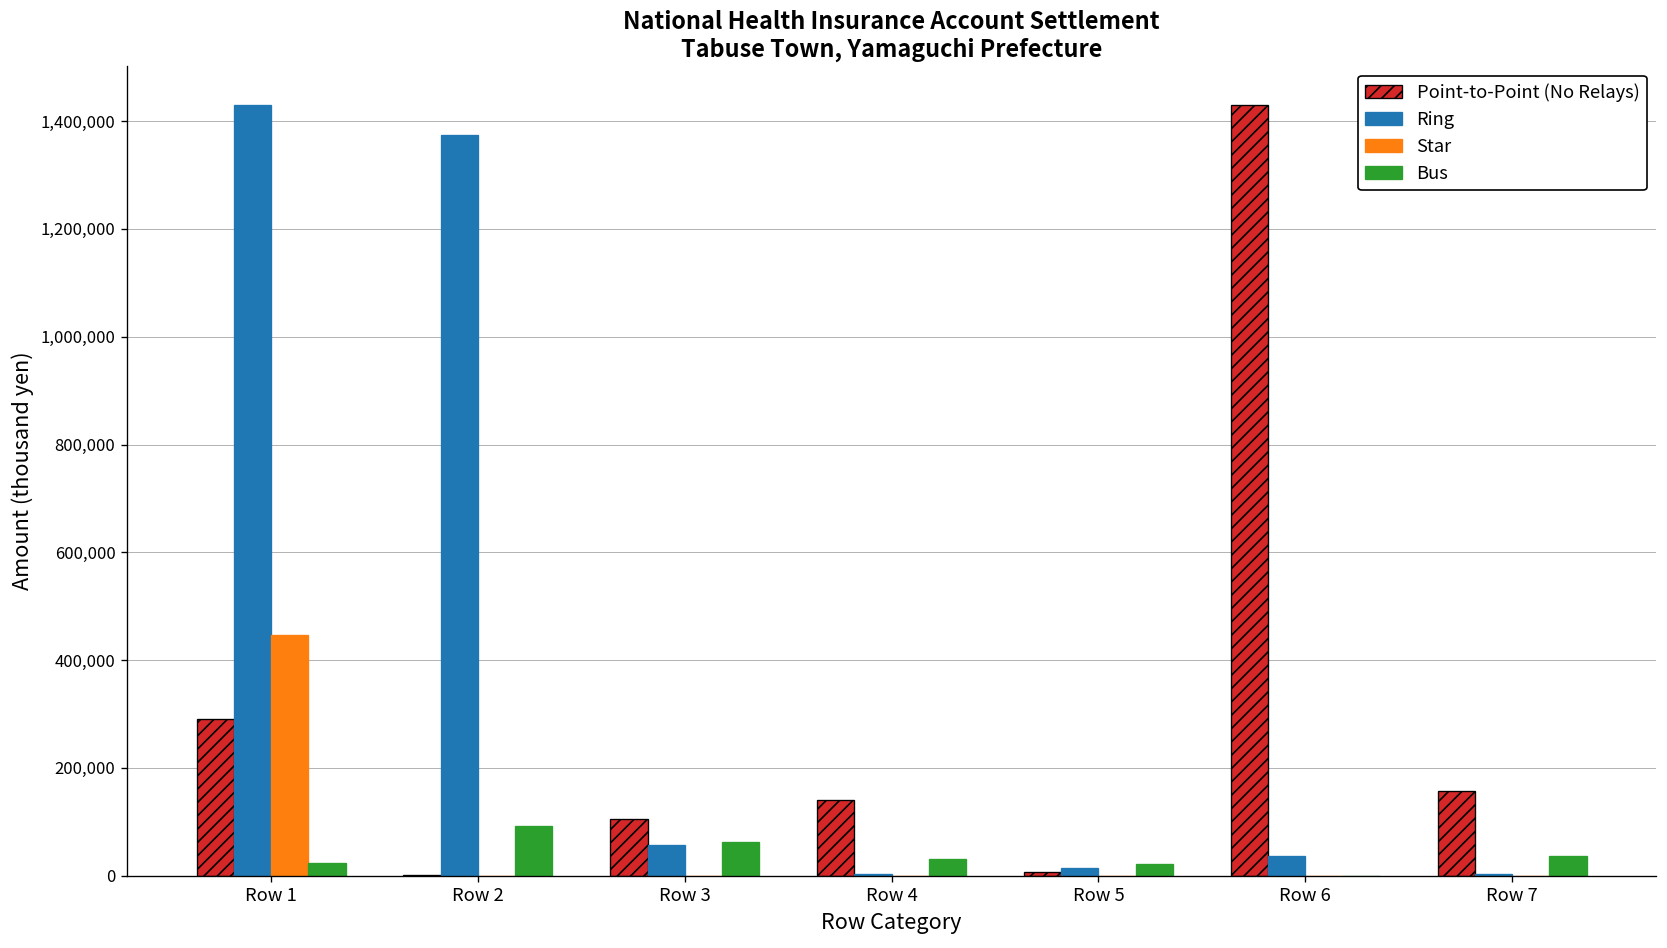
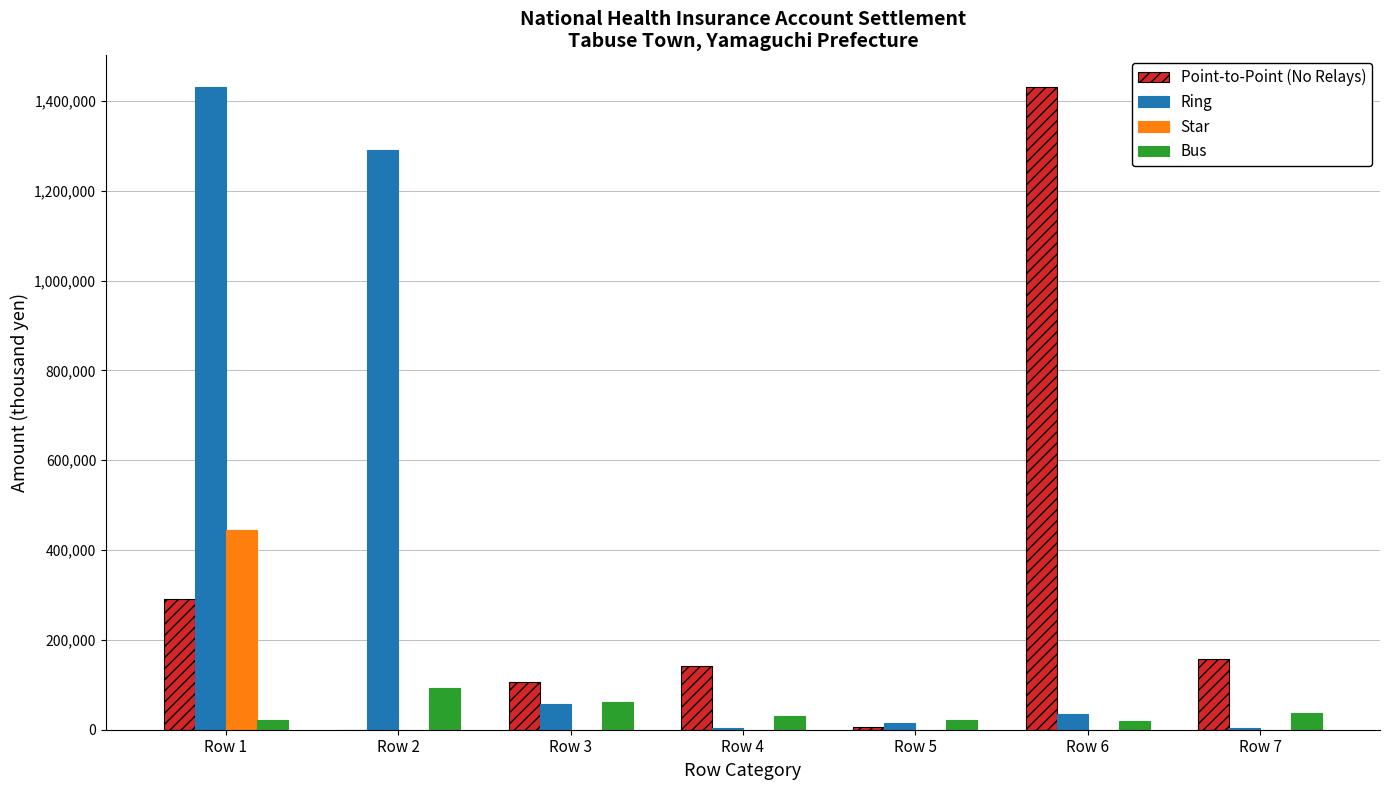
Ring, Row 2: 1,370,000 -> 1,290,000
Bus, Row 6: 0 -> 20,000
